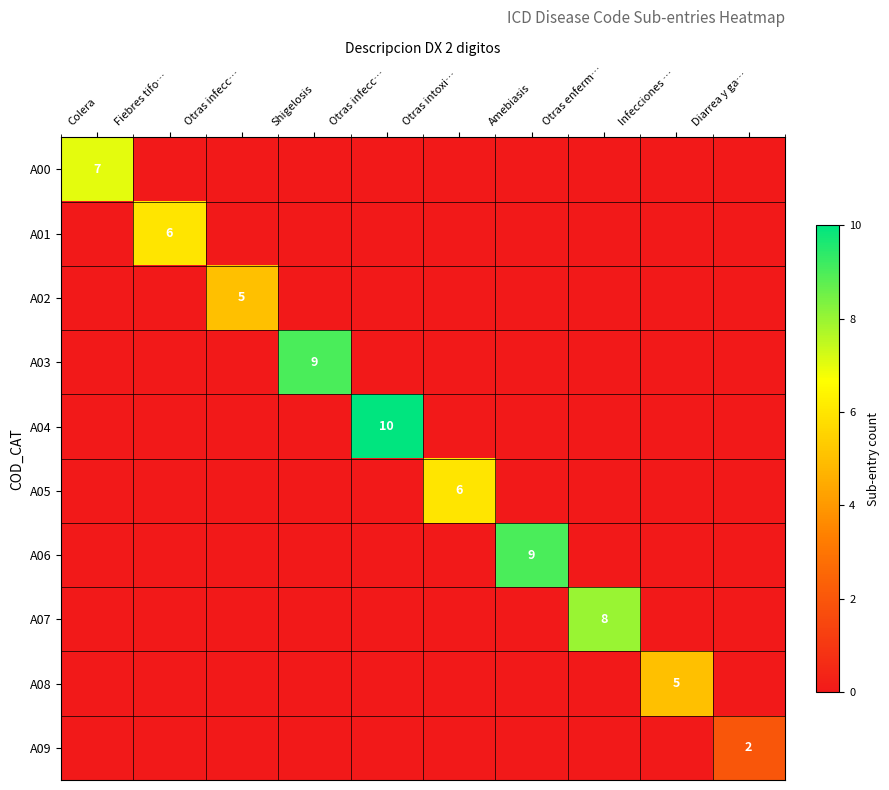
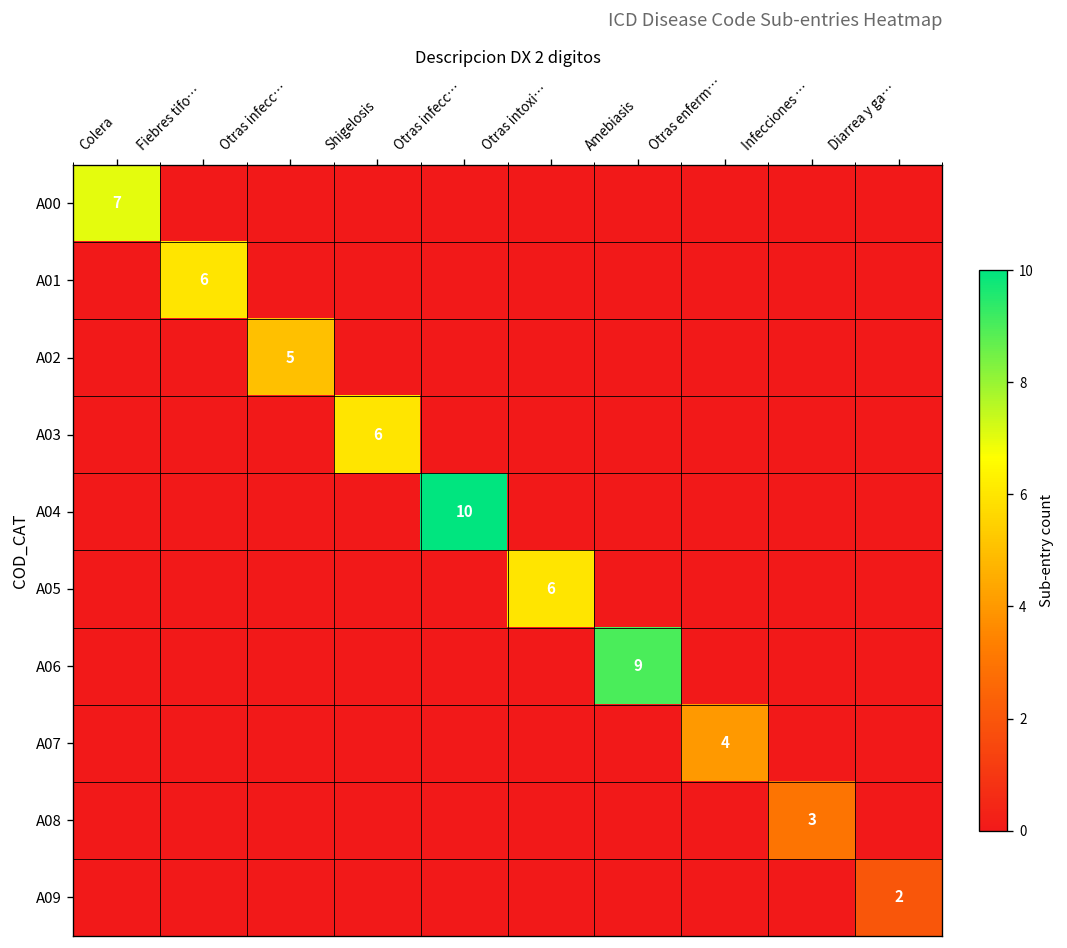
A03, Shigelosis: 9 -> 6
A07, Otras enferm…: 8 -> 4
A08, Infecciones …: 5 -> 3
